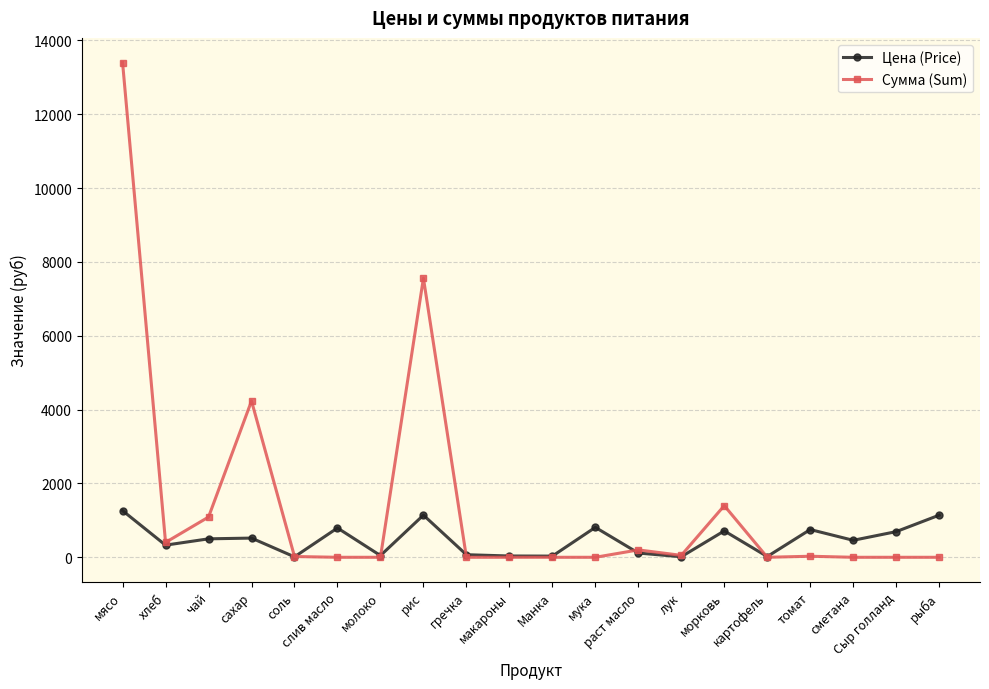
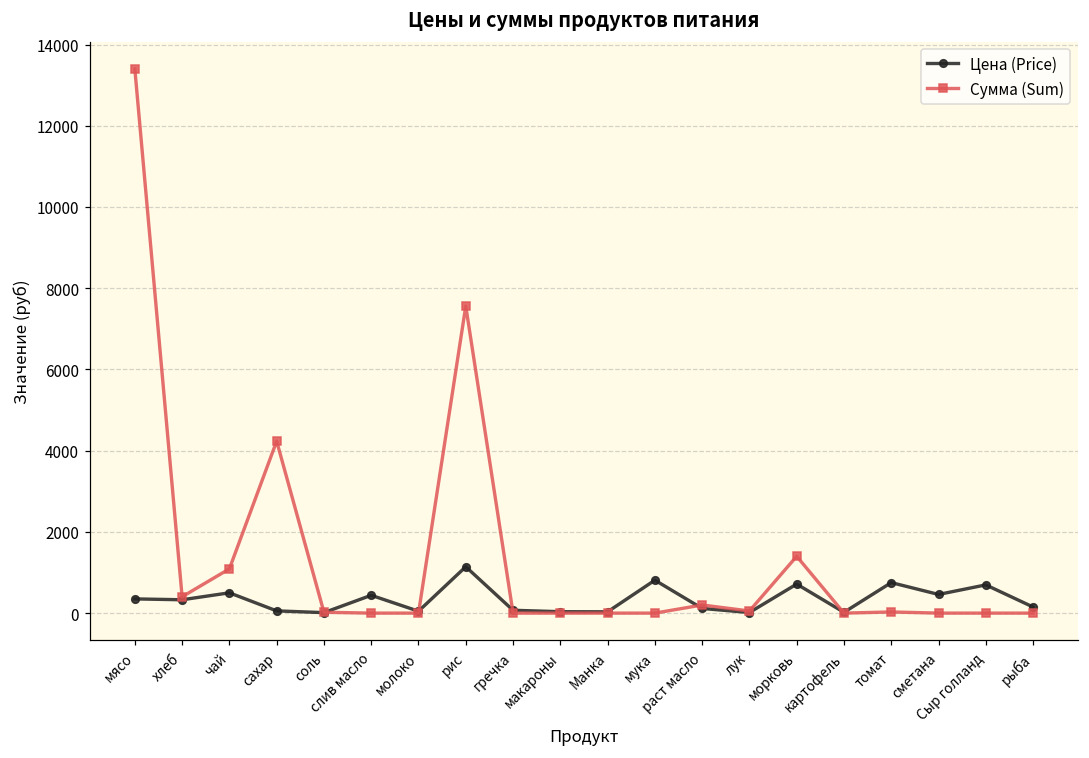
Цена (Price), мясо: 1300 -> 400
Цена (Price), сахар: 500 -> 100
Цена (Price), слив масло: 800 -> 400
Цена (Price), рыба: 1100 -> 200
